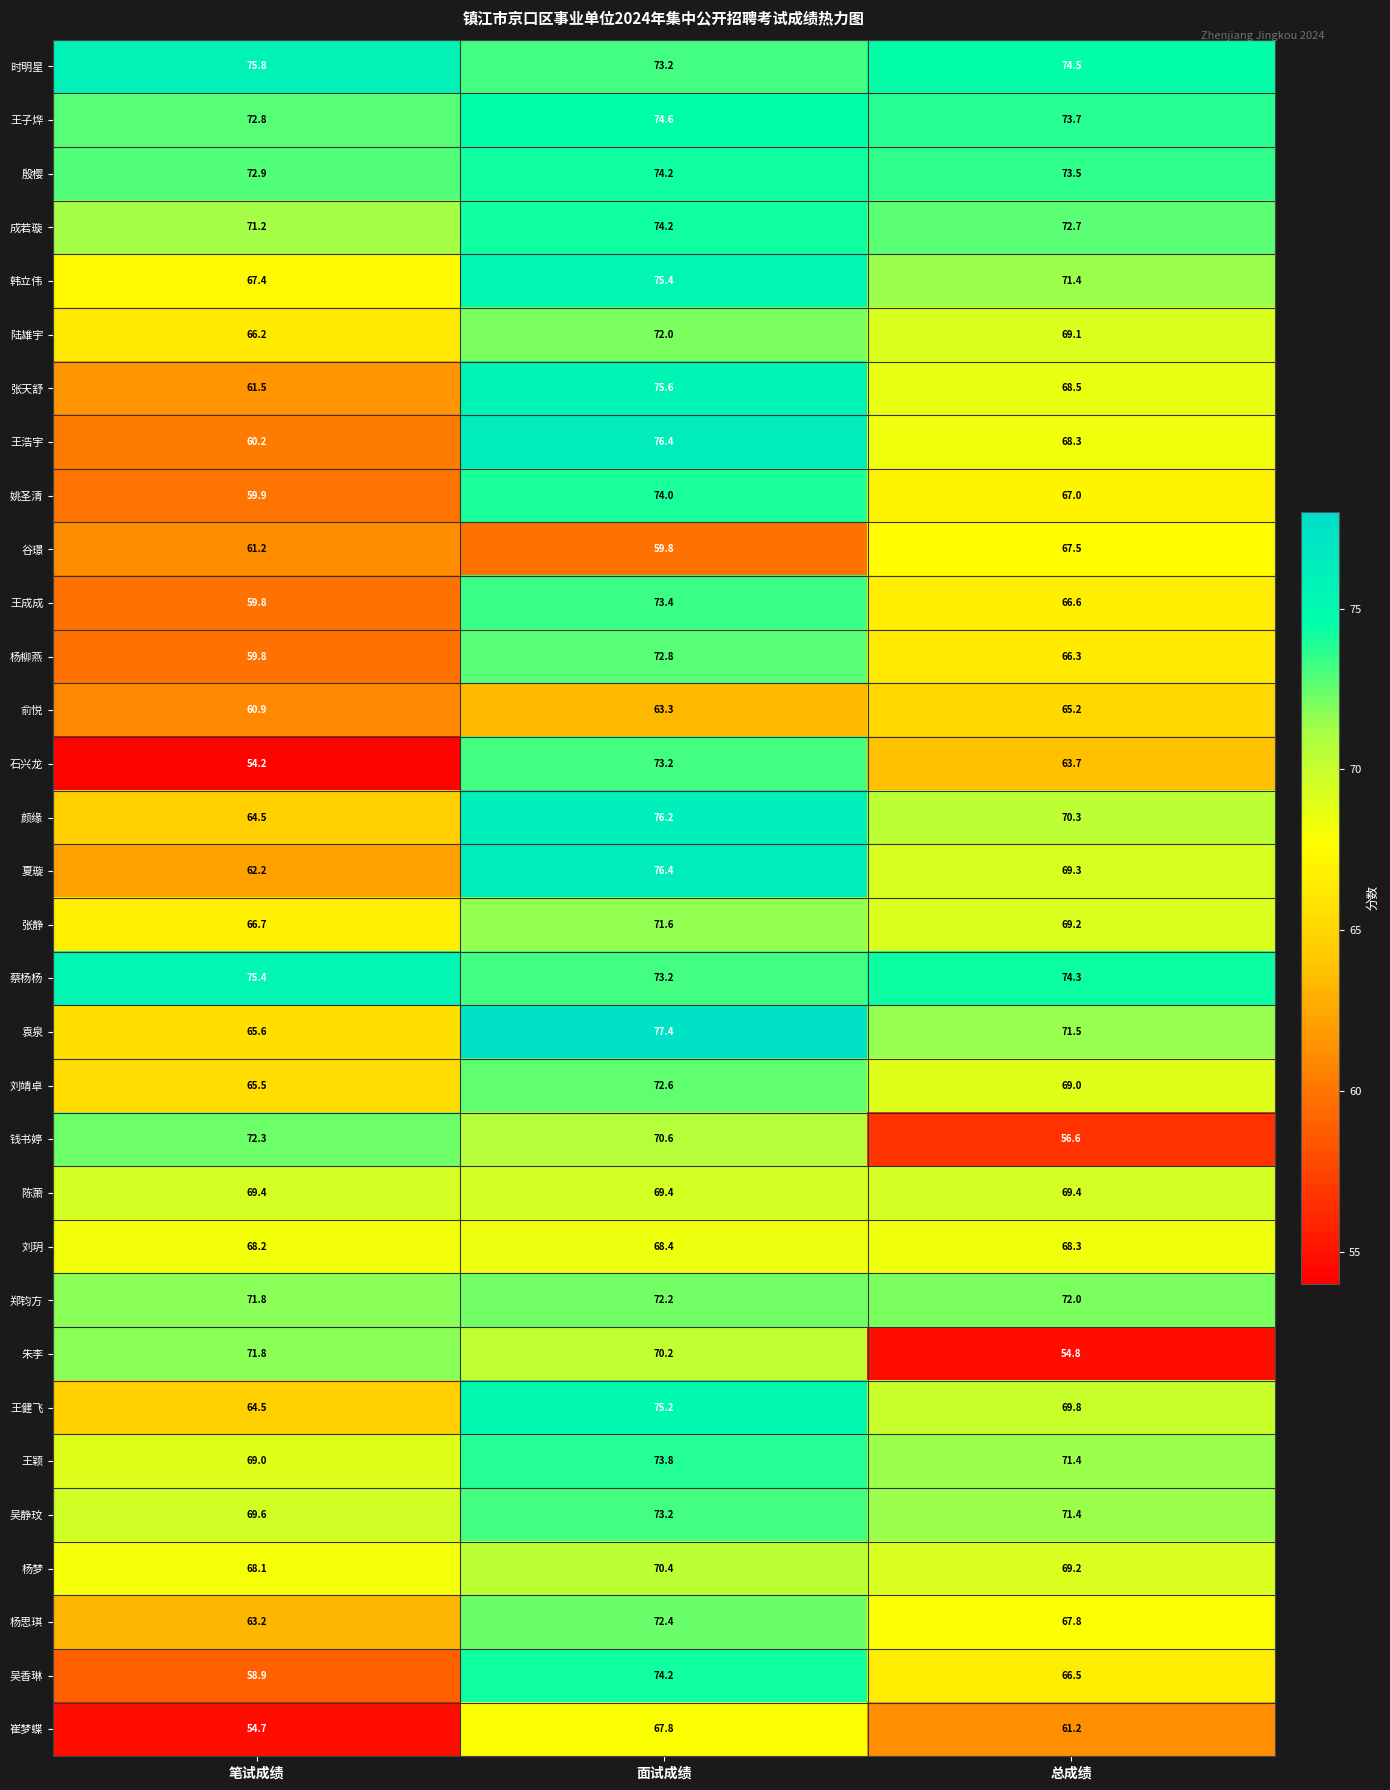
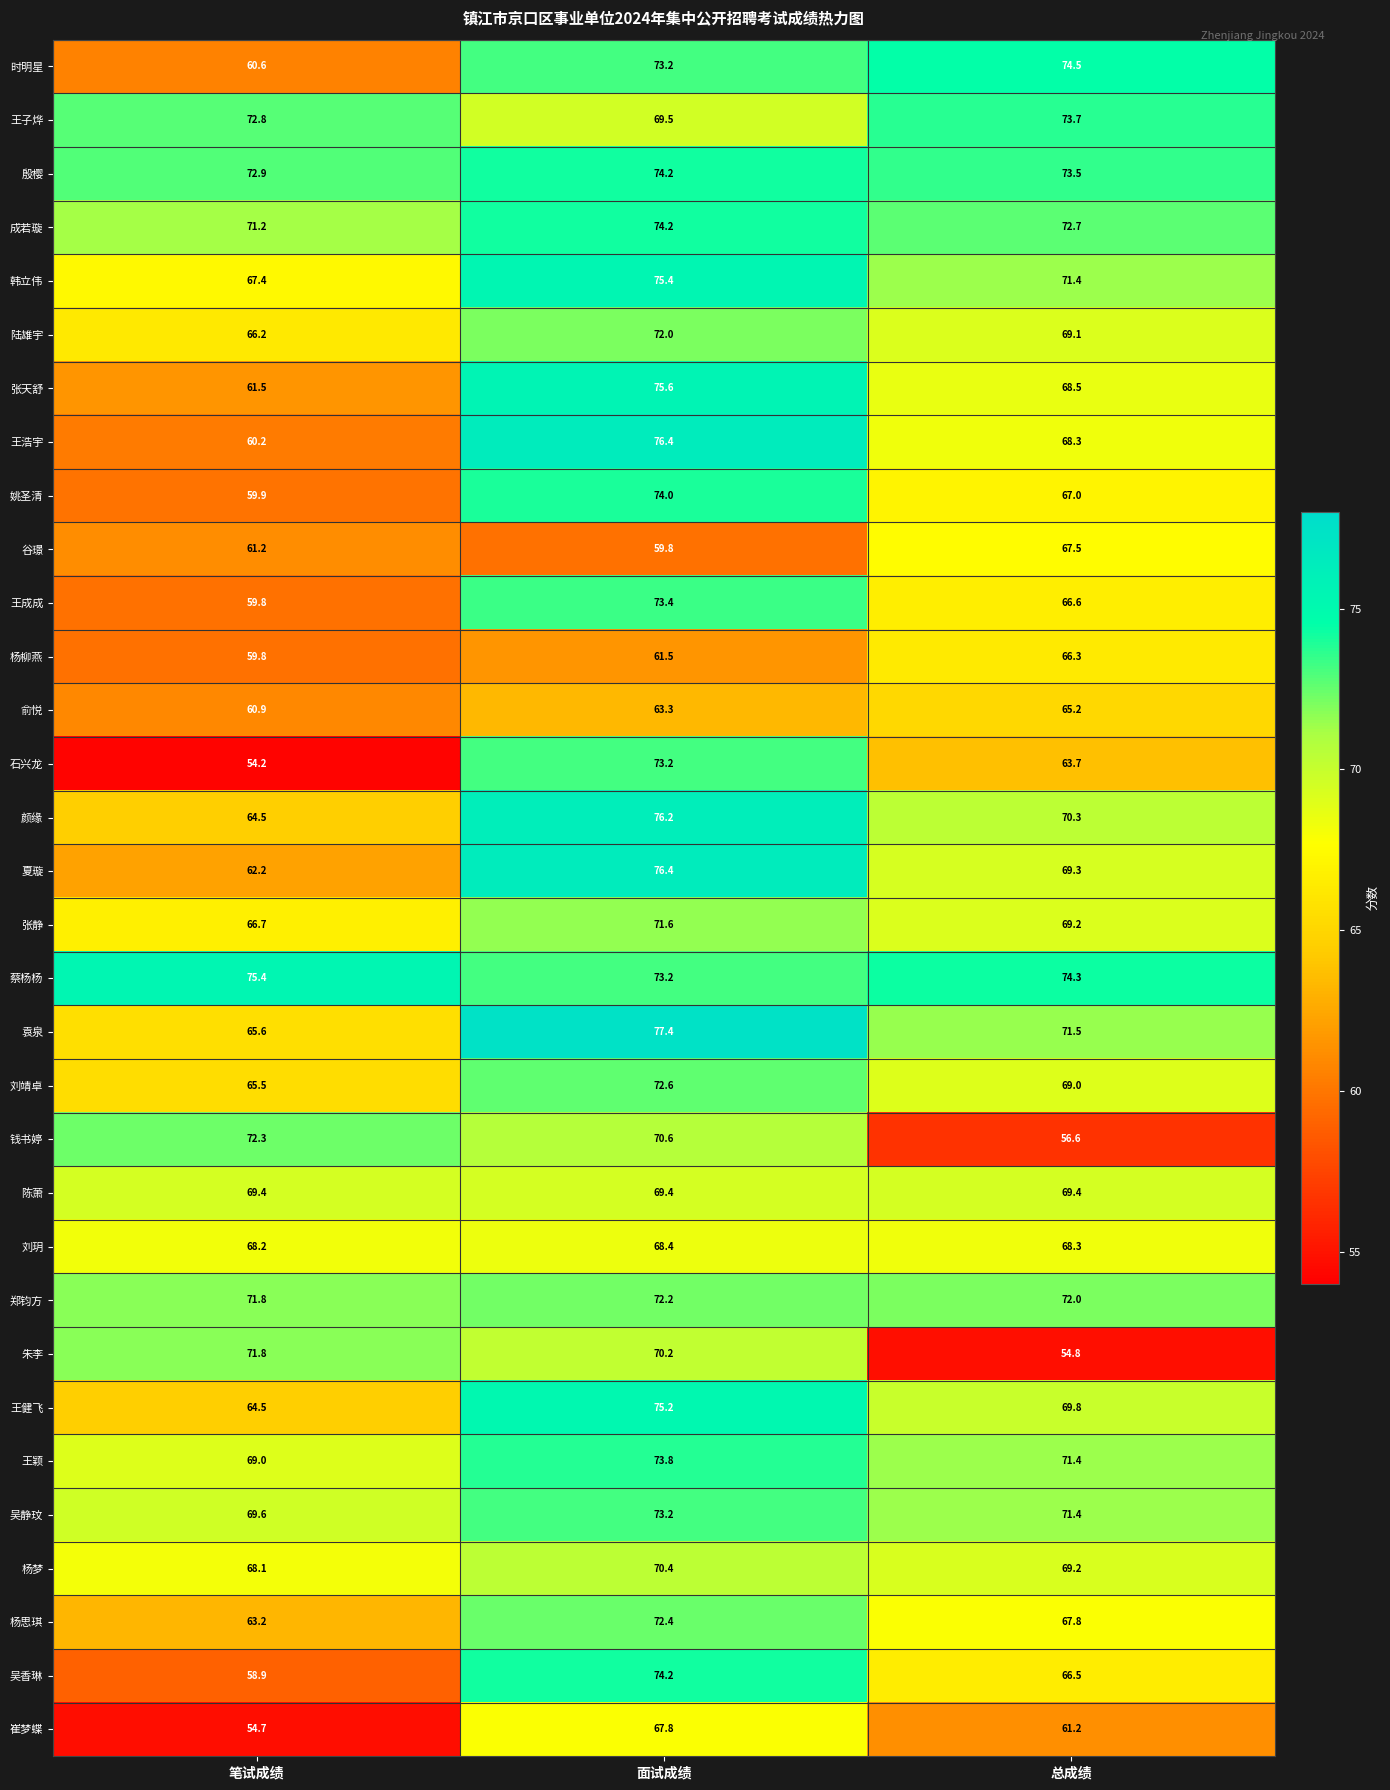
时明星, 笔试成绩: 75.8 -> 60.6
王子烨, 面试成绩: 74.6 -> 69.5
杨柳燕, 面试成绩: 72.8 -> 61.5
